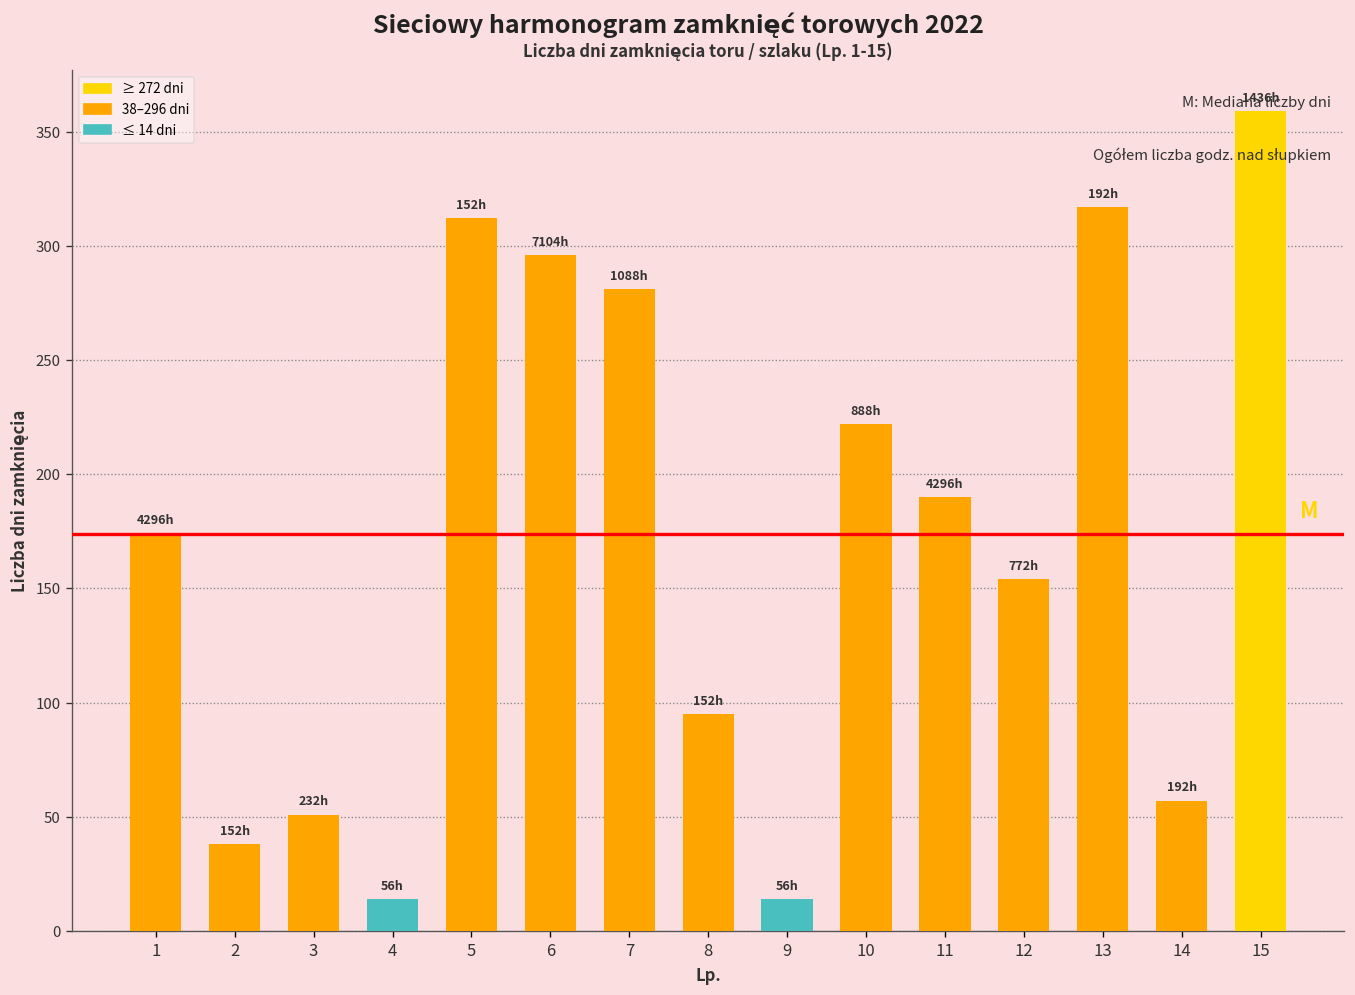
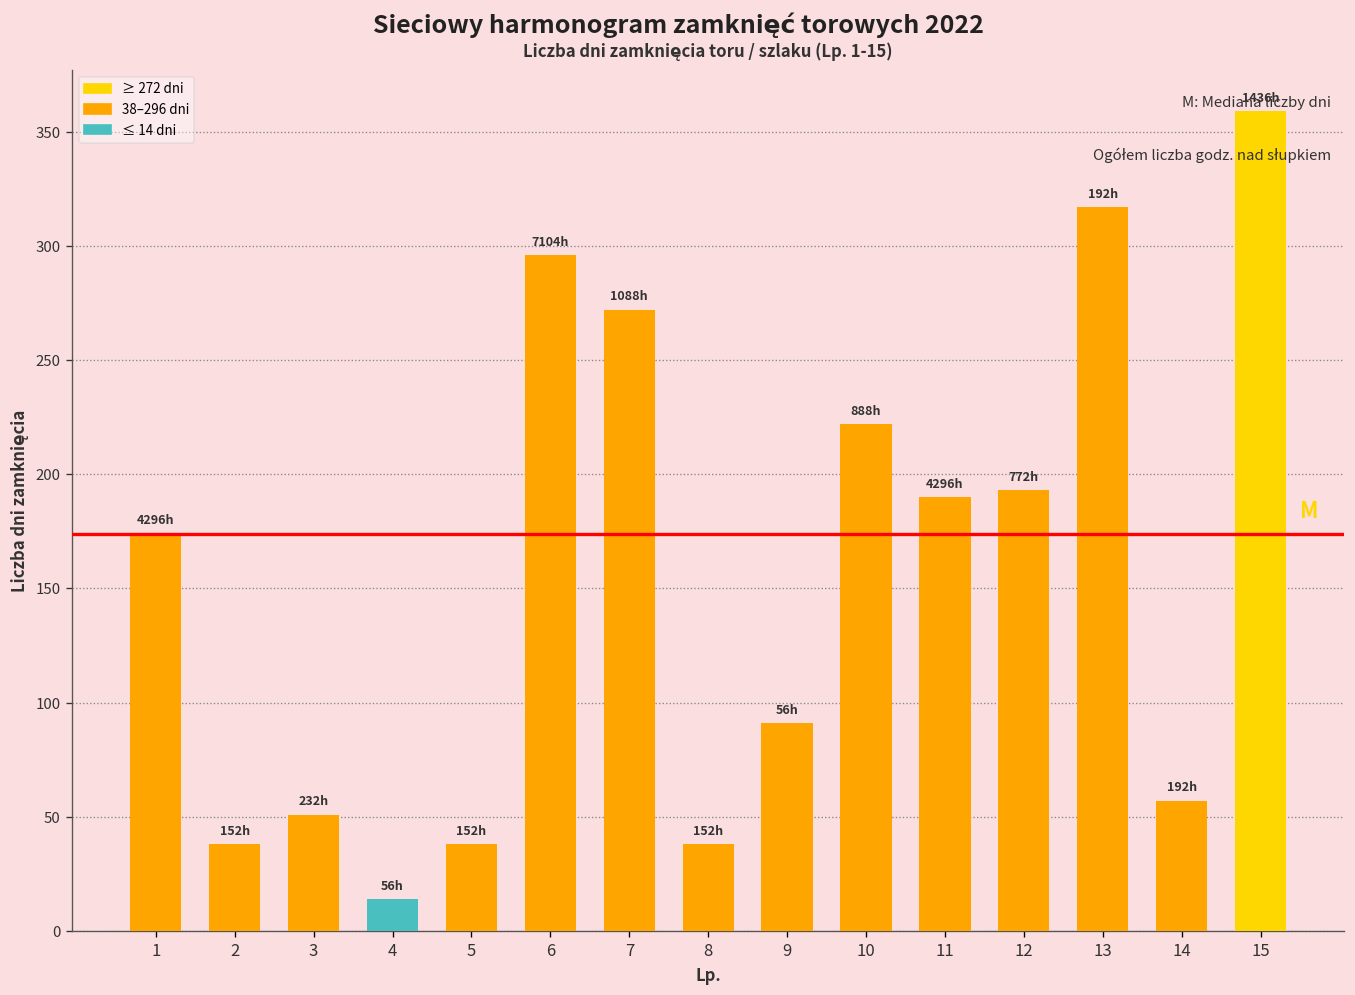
5: 312 -> 38
7: 281 -> 272
8: 95 -> 38
9: 14 -> 91
12: 154 -> 193
